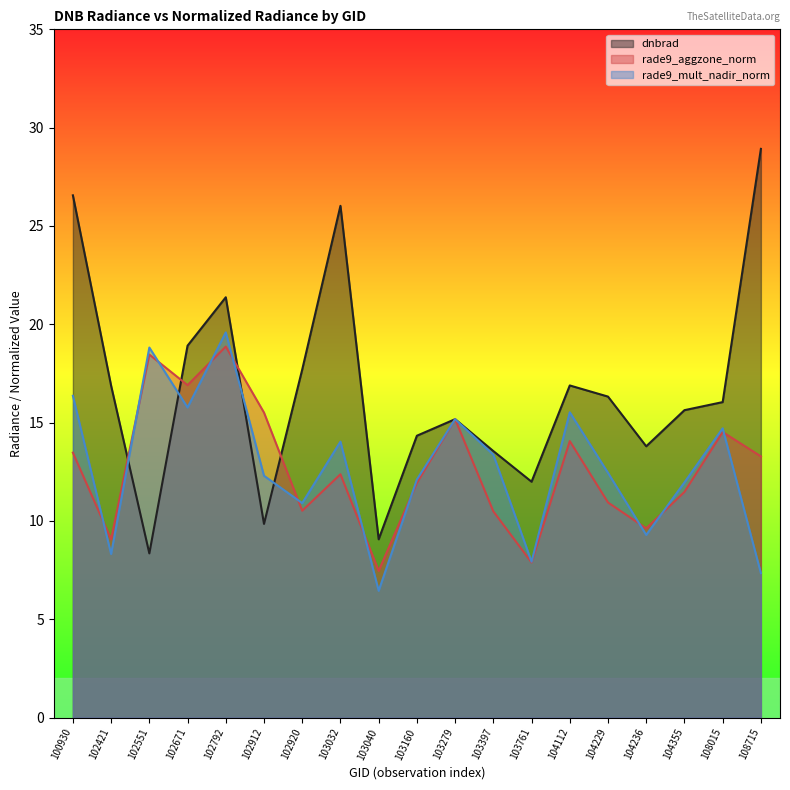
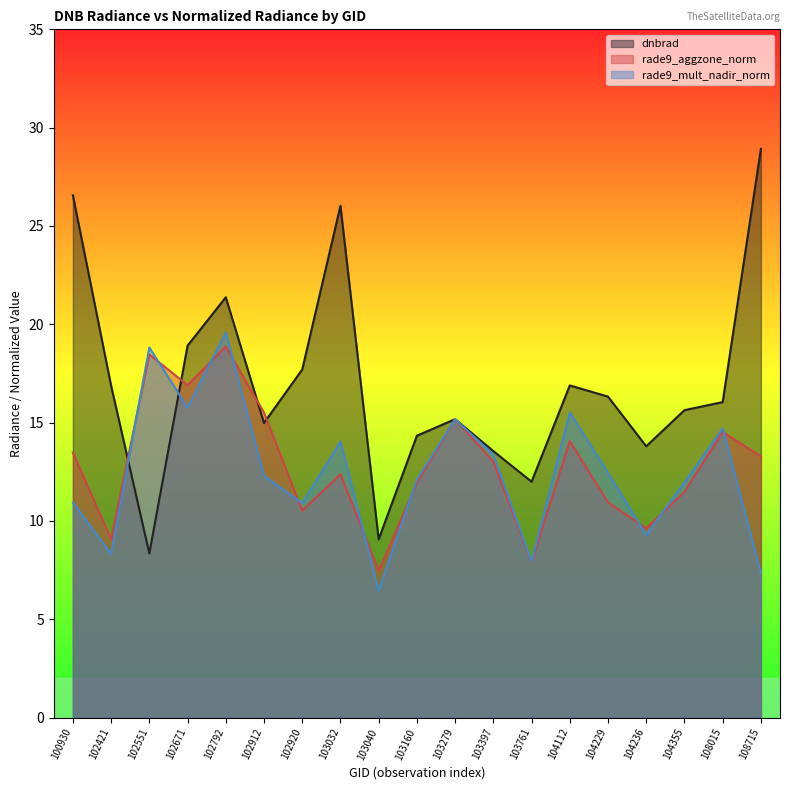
rade9_mult_nadir_norm, 100930: 16.4 -> 10.9
dnbrad, 102912: 9.8 -> 15.0
rade9_aggzone_norm, 103397: 10.5 -> 13.0
